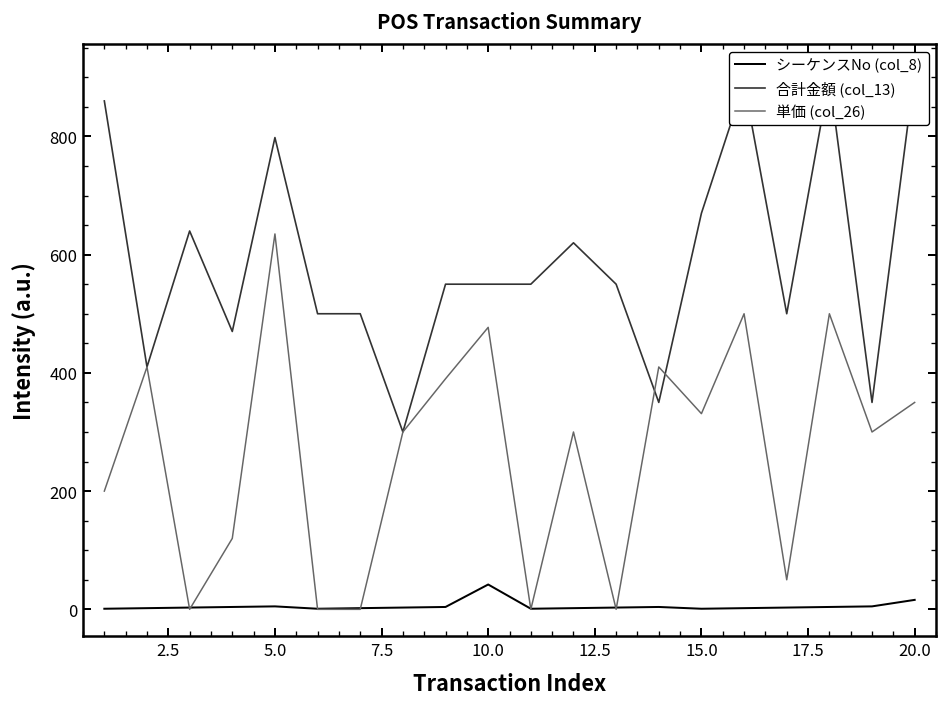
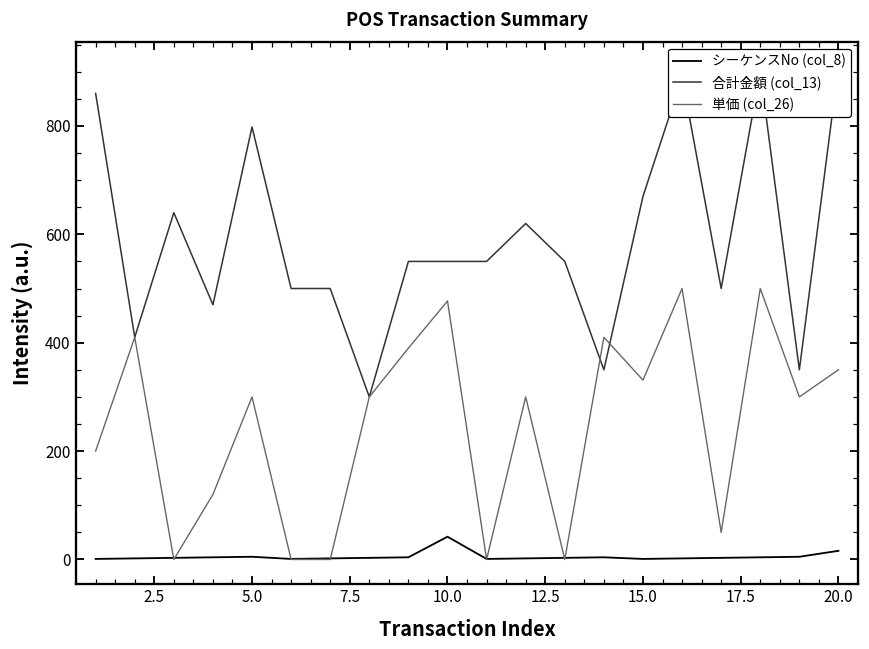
単価 (col_26), 5.0: 640 -> 300
